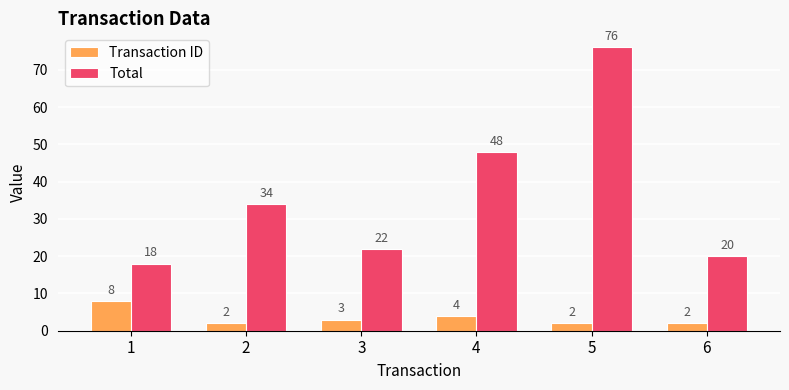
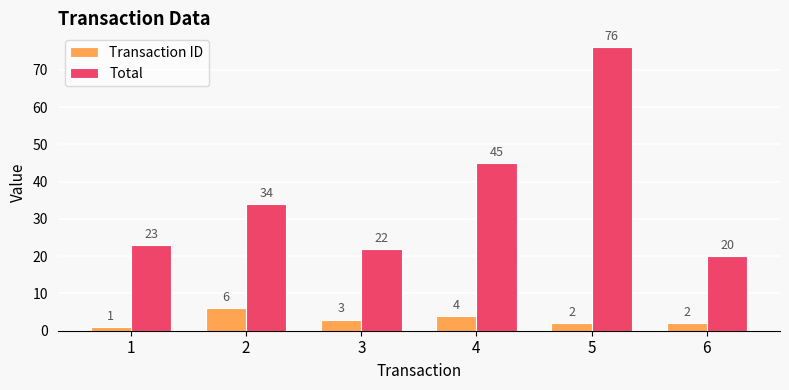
Transaction ID, 1: 8 -> 1
Total, 1: 18 -> 23
Transaction ID, 2: 2 -> 6
Total, 4: 48 -> 45
